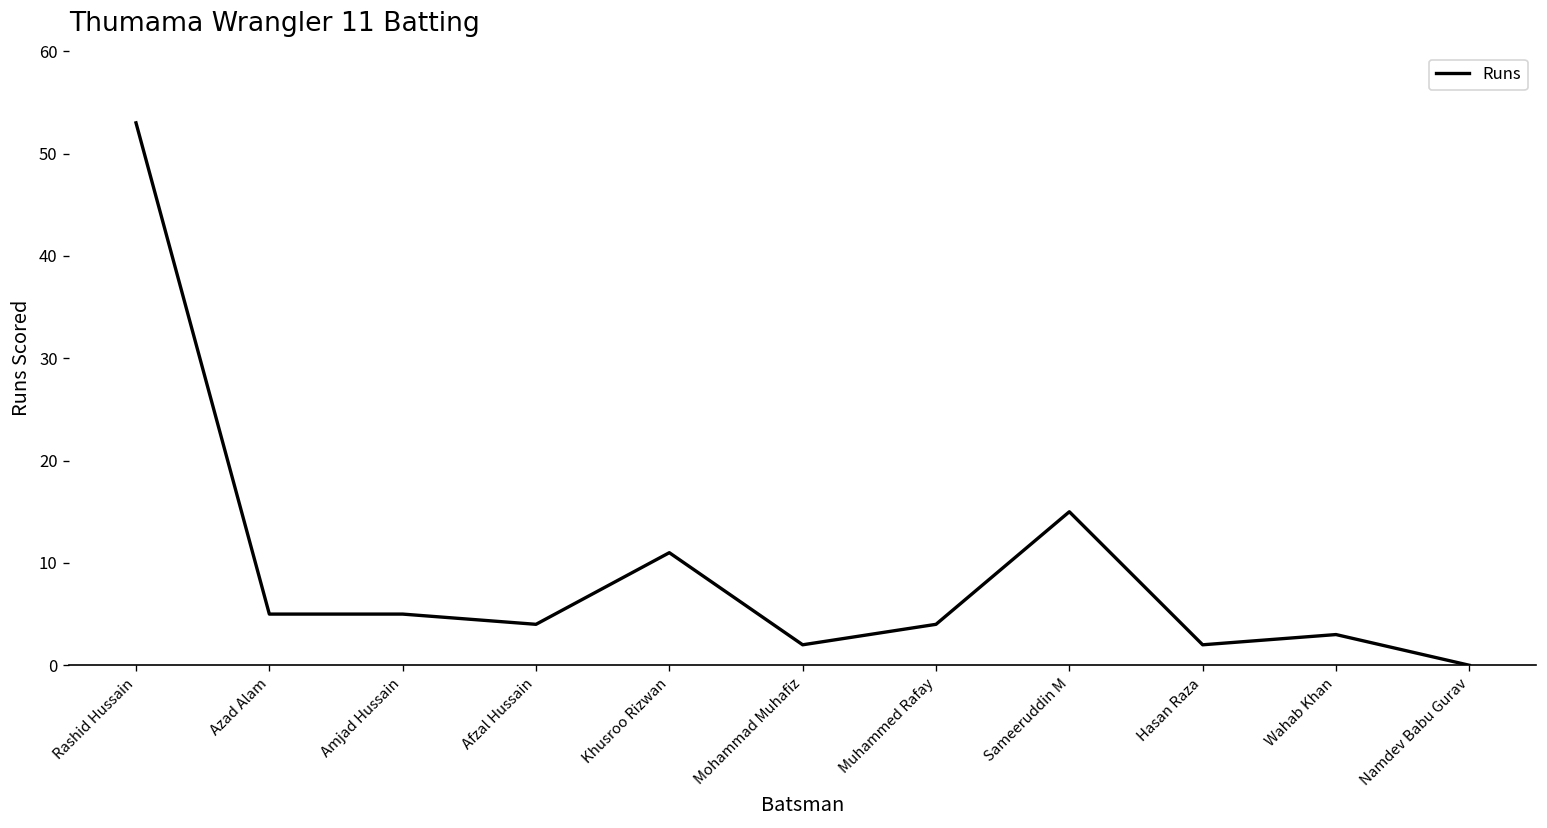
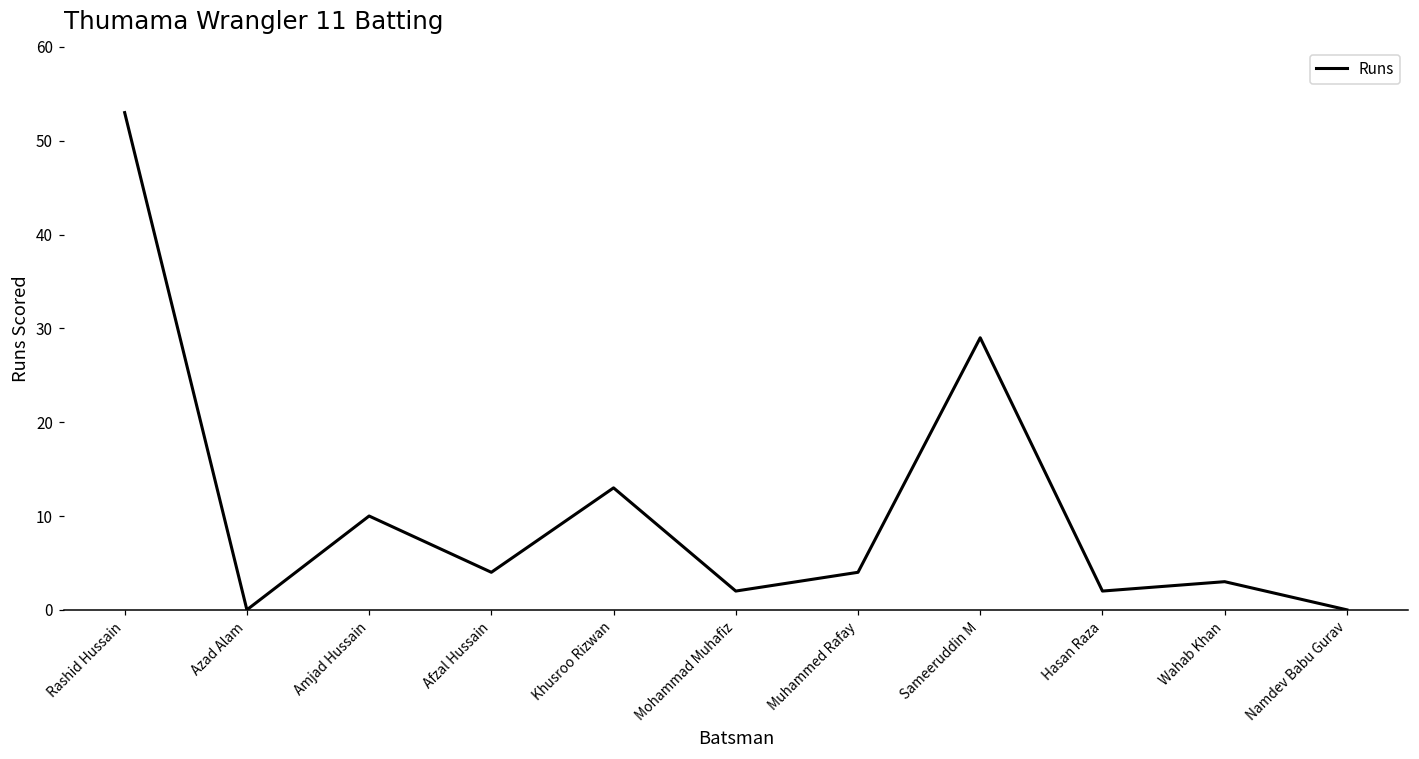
Azad Alam: 5 -> 0
Amjad Hussain: 5 -> 10
Khusroo Rizwan: 11 -> 13
Sameeruddin M: 15 -> 29
